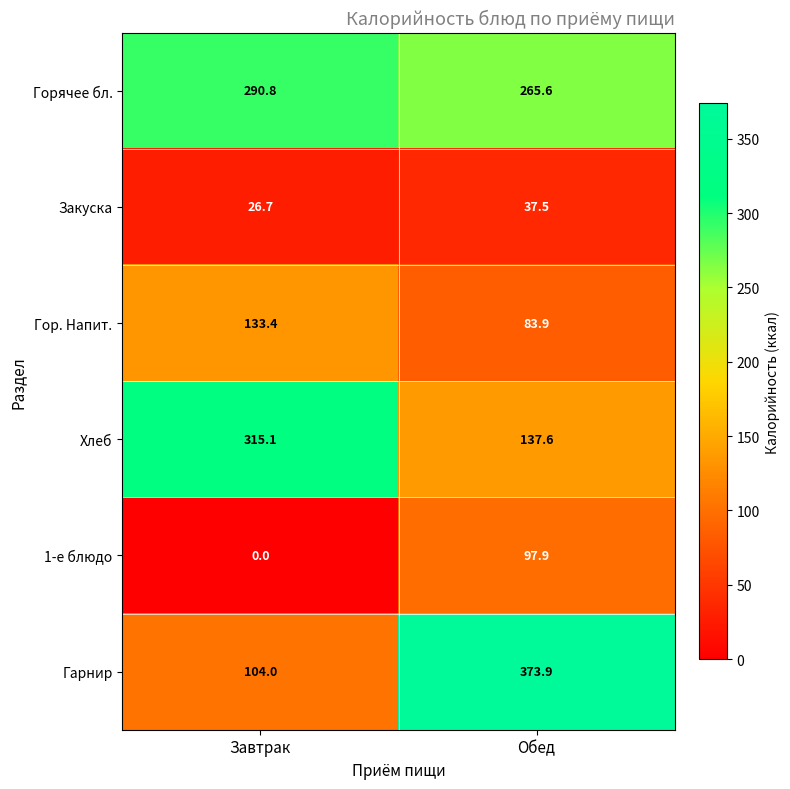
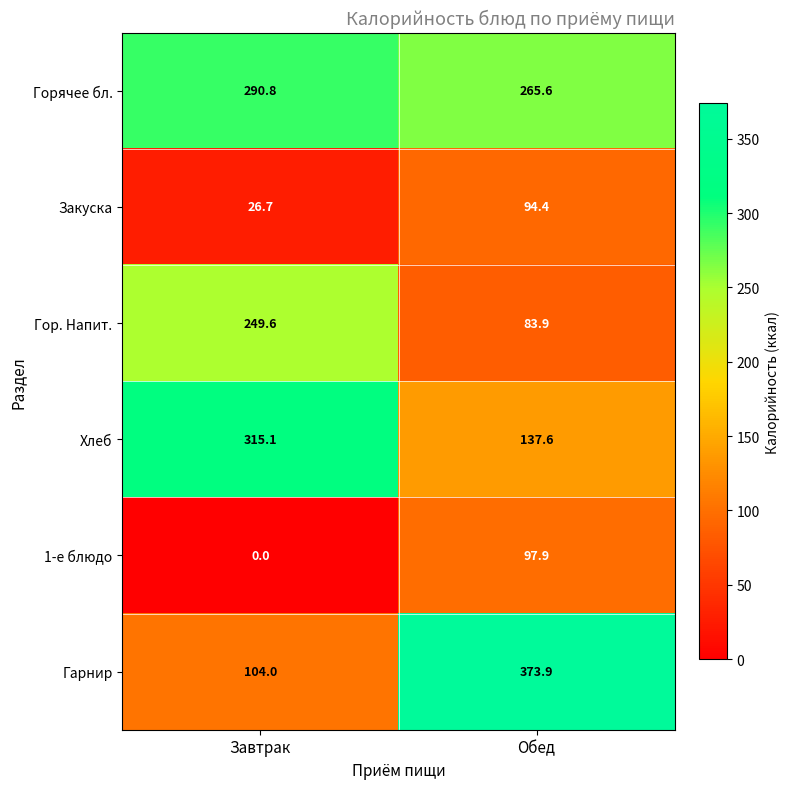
Закуска, Обед: 37.5 -> 94.4
Гор. Напит., Завтрак: 133.4 -> 249.6
